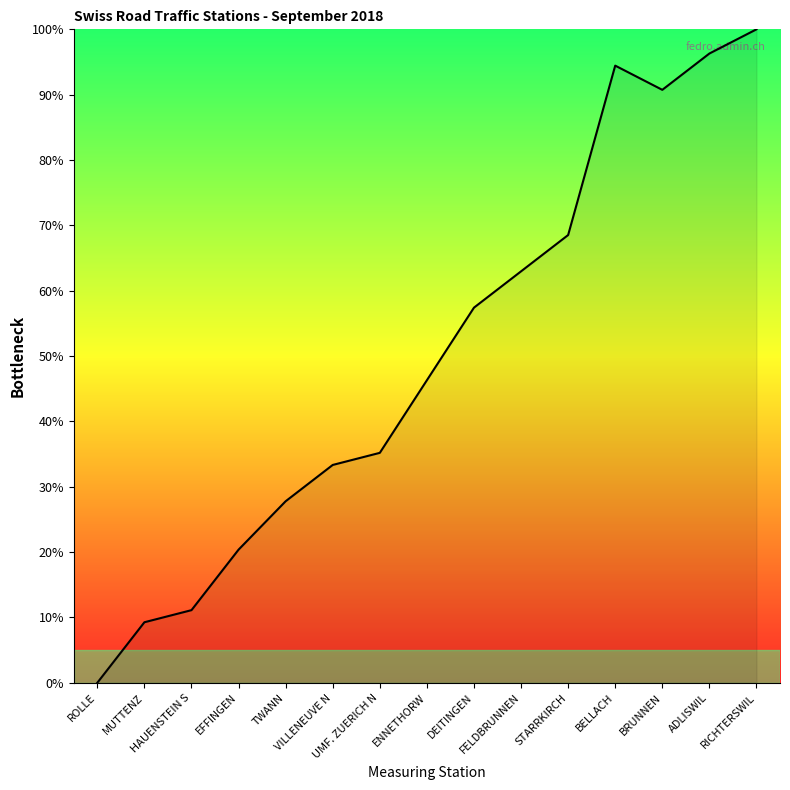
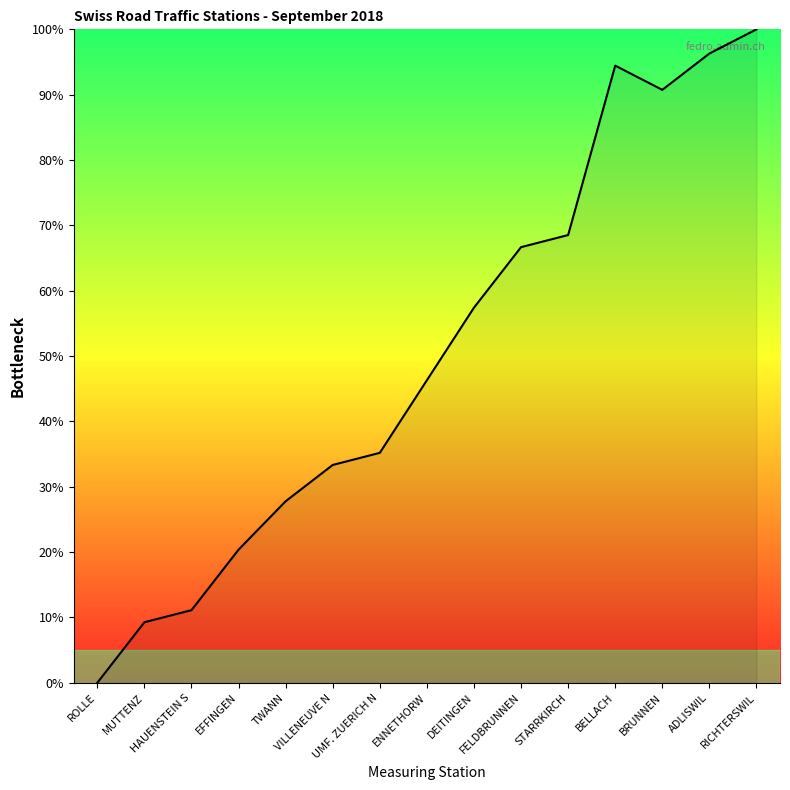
FELDBRUNNEN: 63% -> 67%
